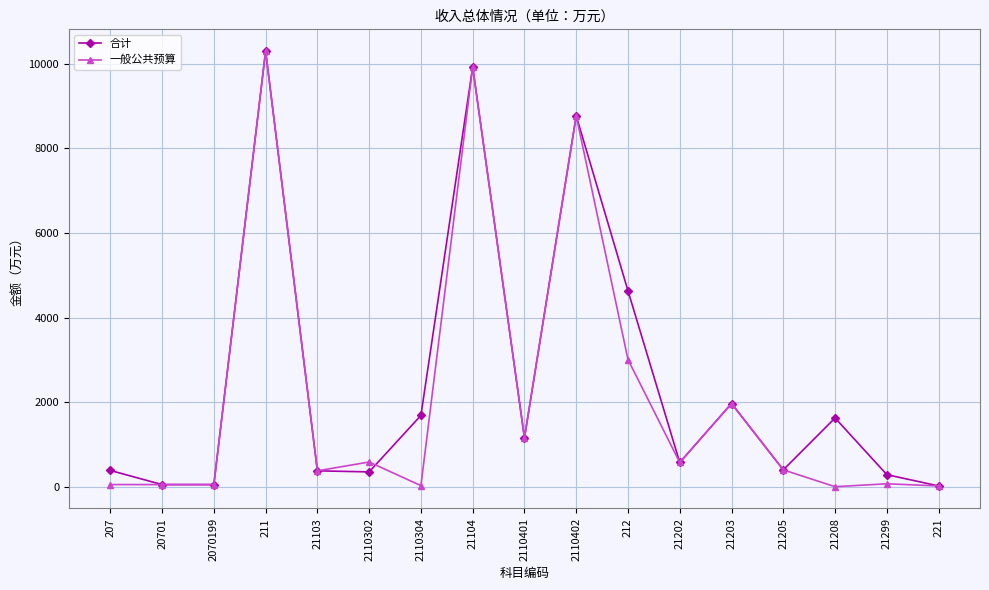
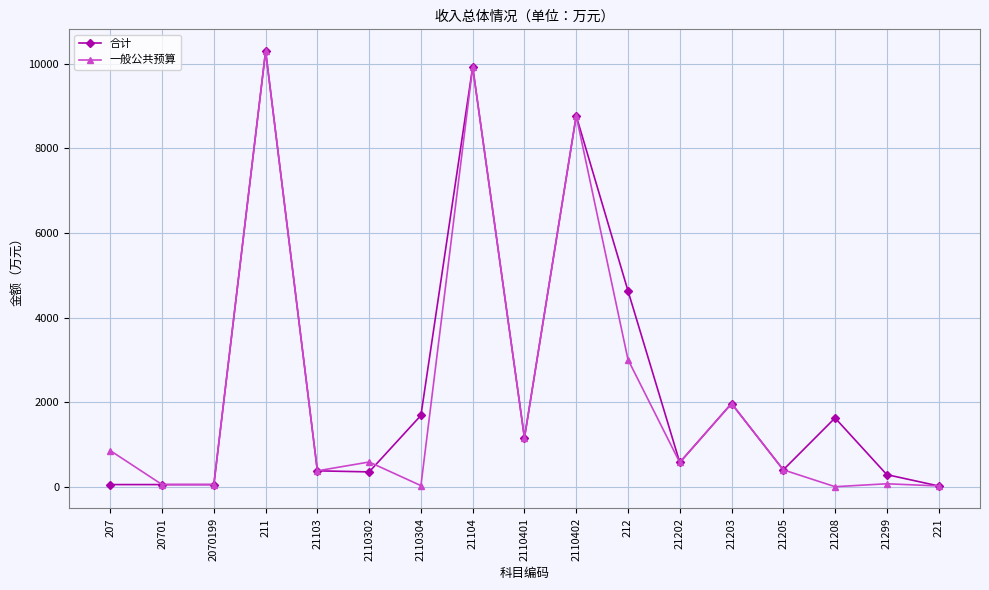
合计, 207: 400 -> 100
一般公共预算, 207: 100 -> 900
